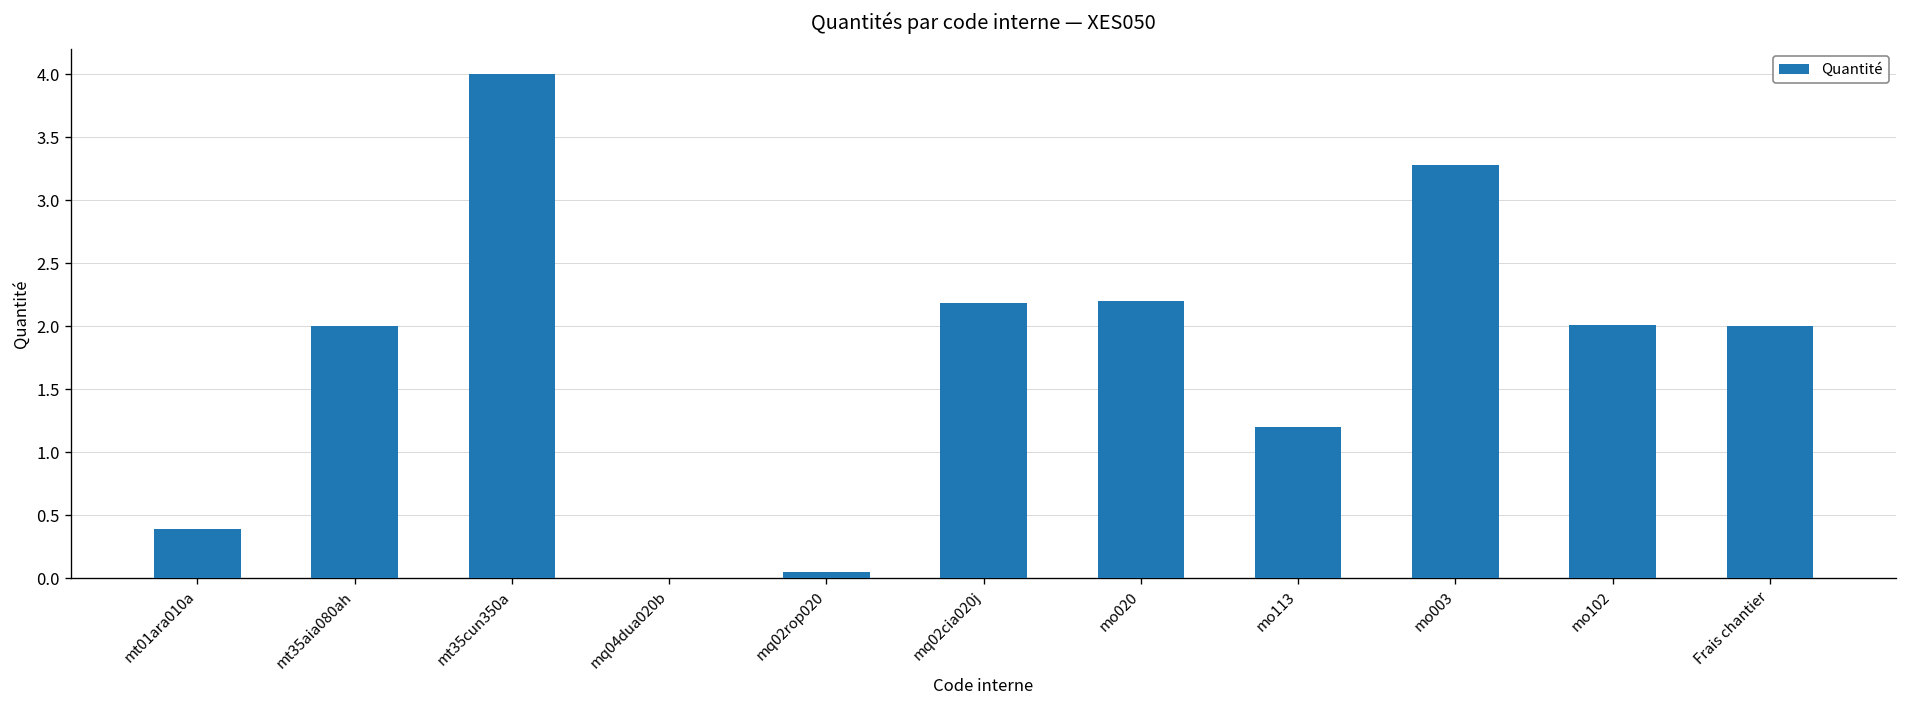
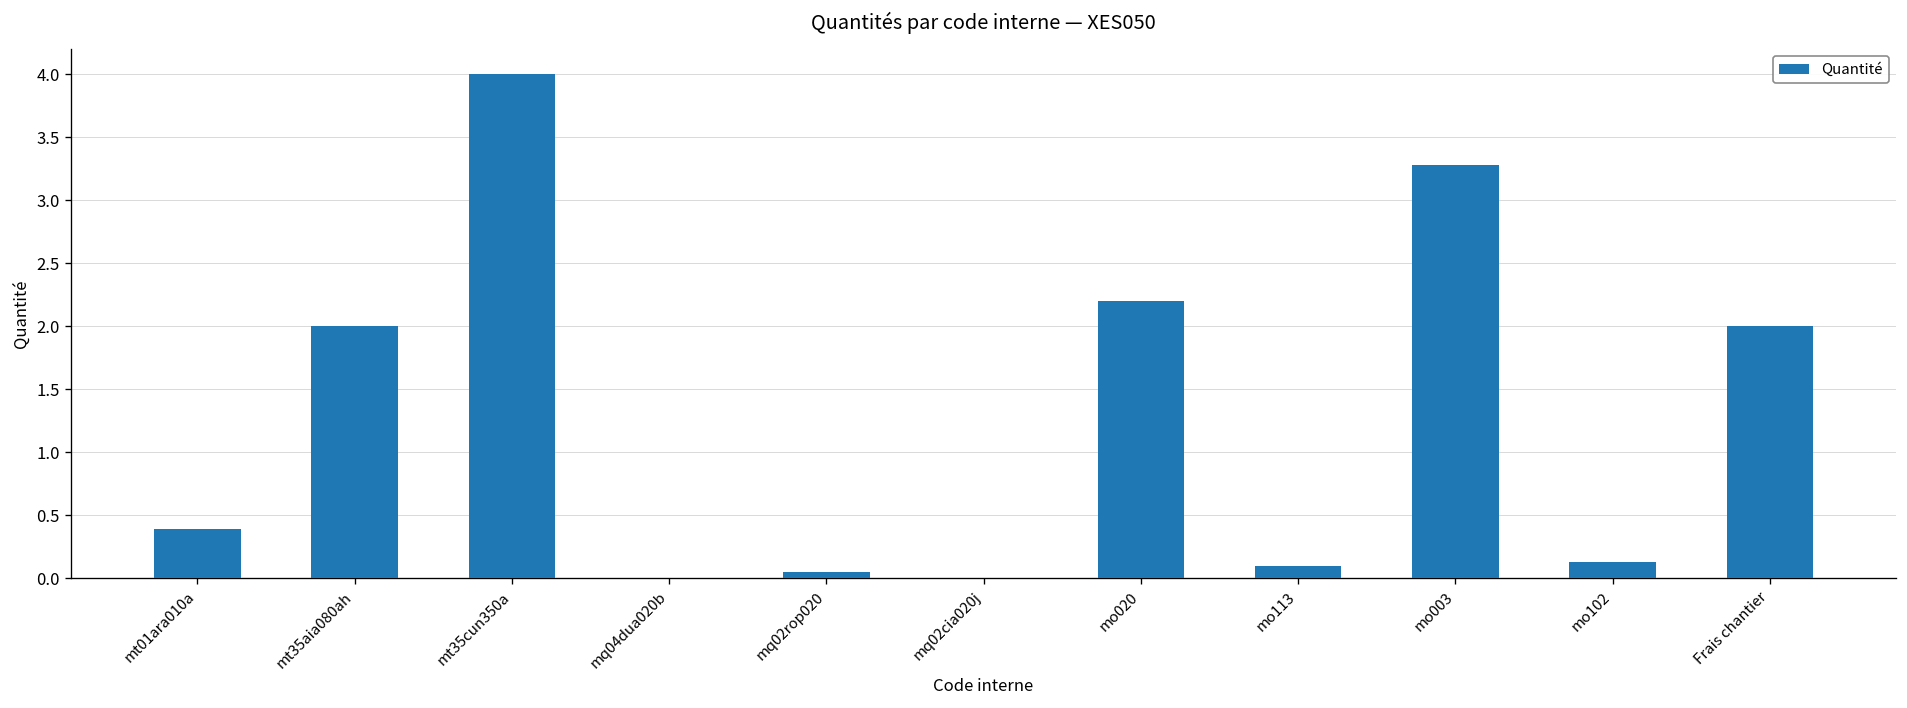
mq02cia020j: 2.18 -> 0.00
mo113: 1.2 -> 0.1
mo102: 2.01 -> 0.13
